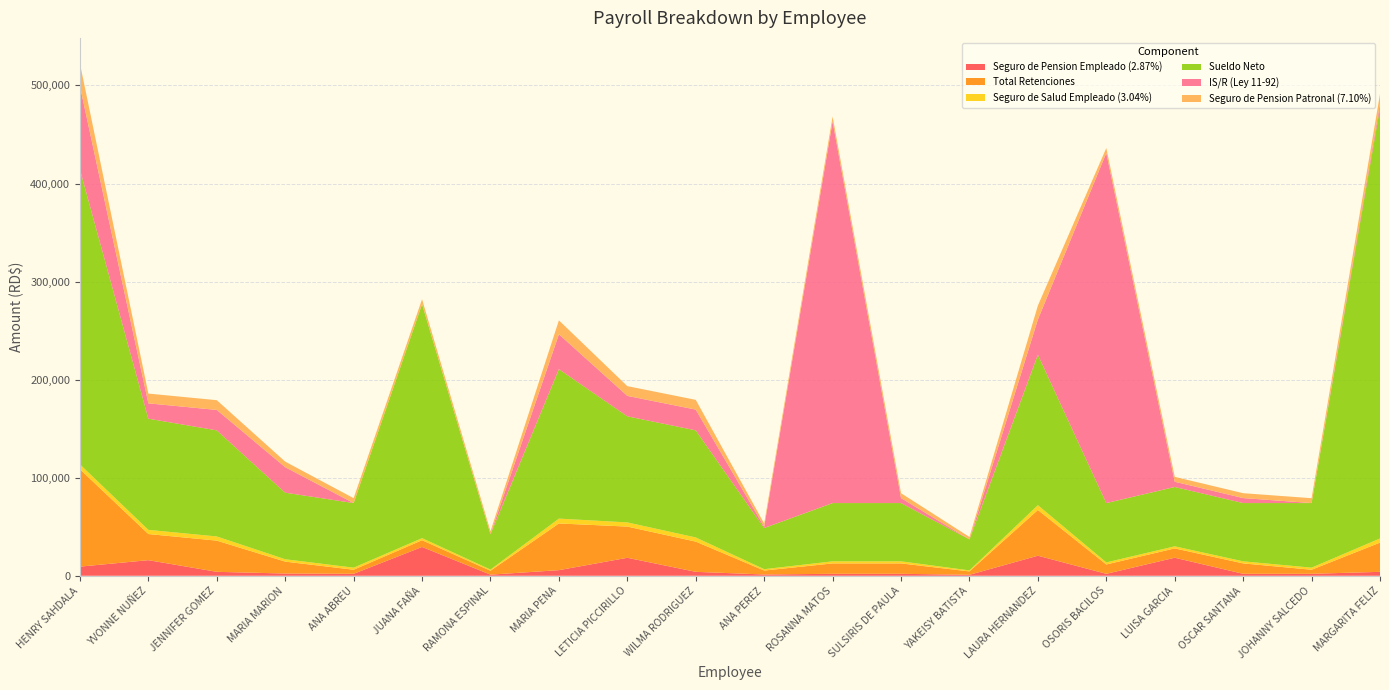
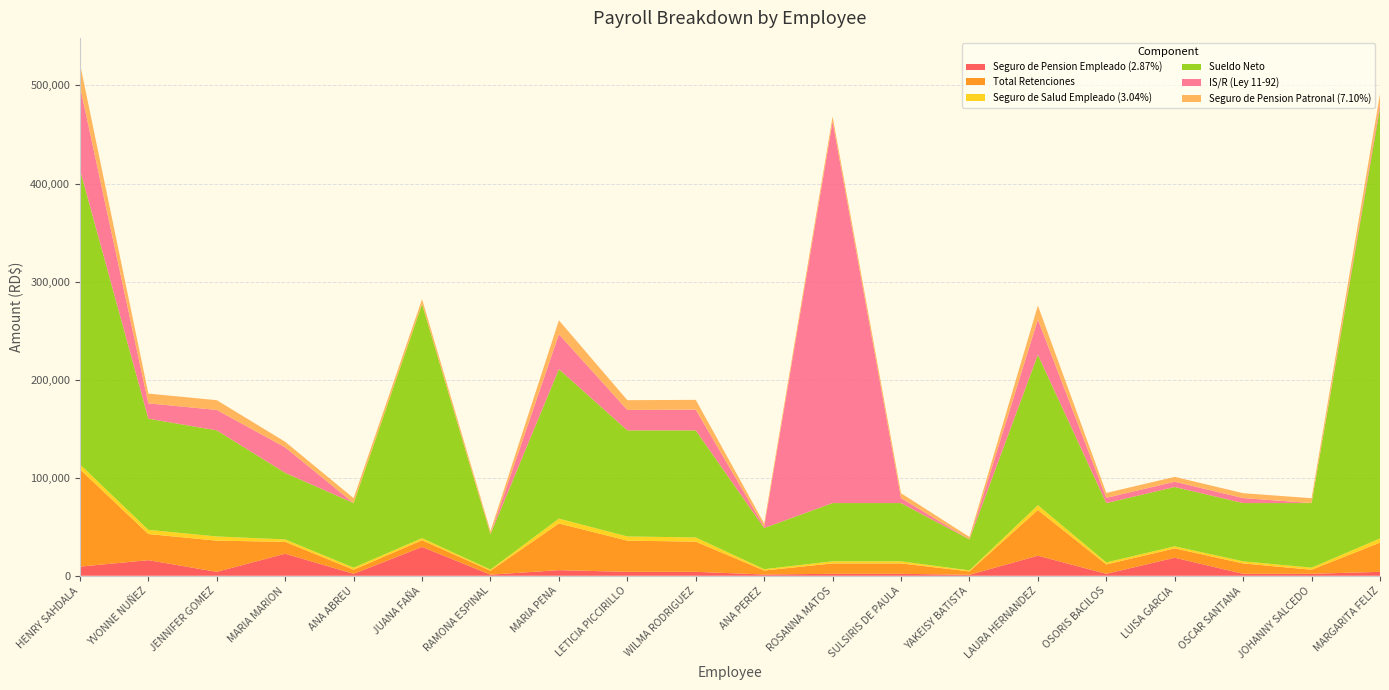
Seguro de Pension Empleado (2.87%), MARIA MARION: 0 -> 20,000
Seguro de Pension Empleado (2.87%), LETICIA PICCIRILLO: 20,000 -> 0
IS/R (Ley 11-92), OSORIS BACILOS: 360,000 -> 10,000
